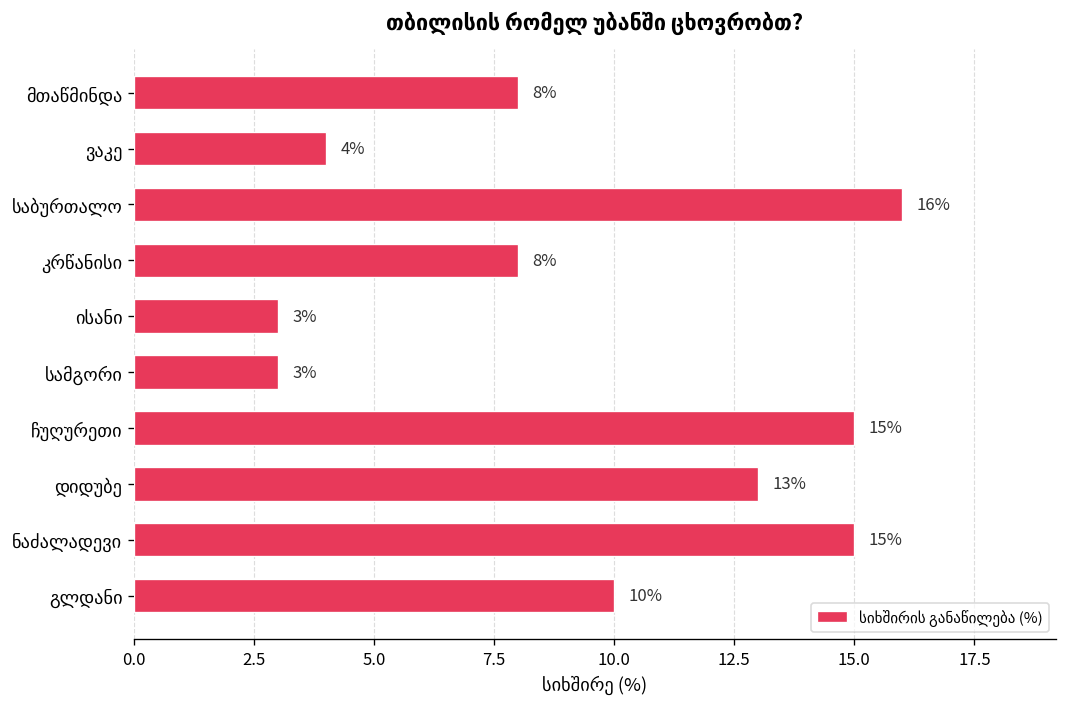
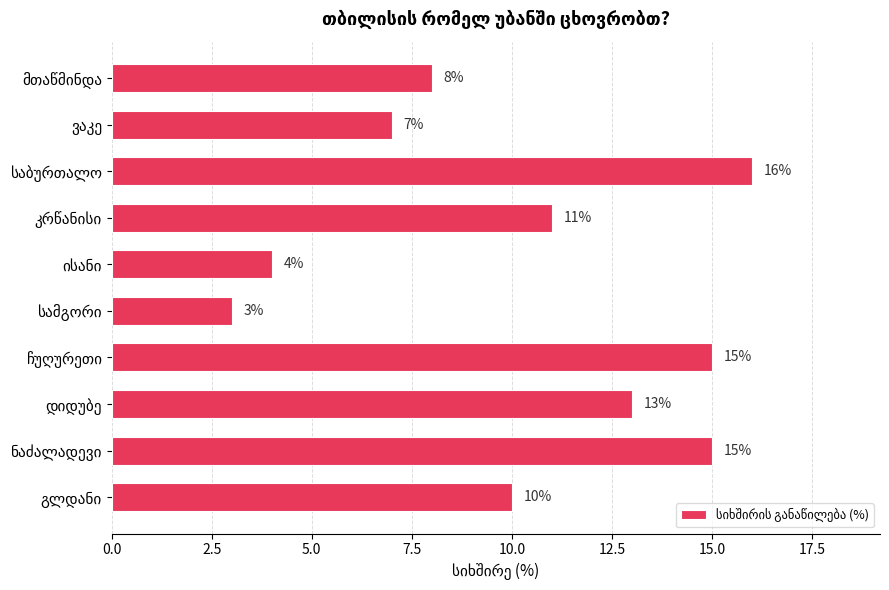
ვაკე: 4% -> 7%
კრწანისი: 8% -> 11%
ისანი: 3% -> 4%
